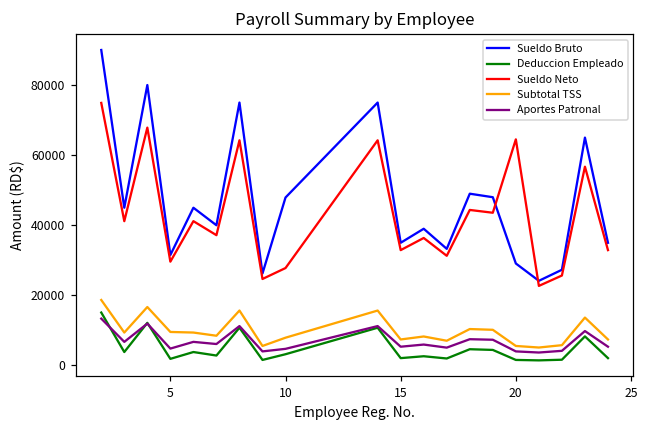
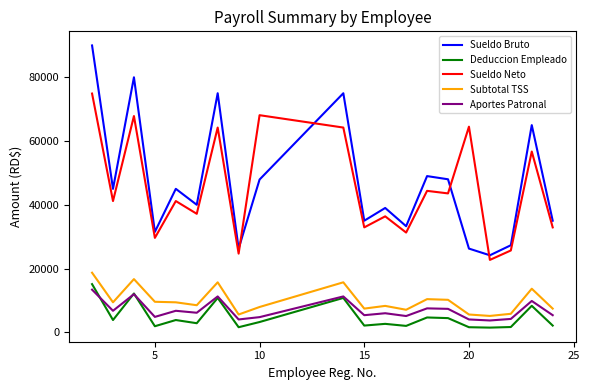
Sueldo Neto, 10: 28000 -> 68000
Sueldo Bruto, 20: 29000 -> 26000
